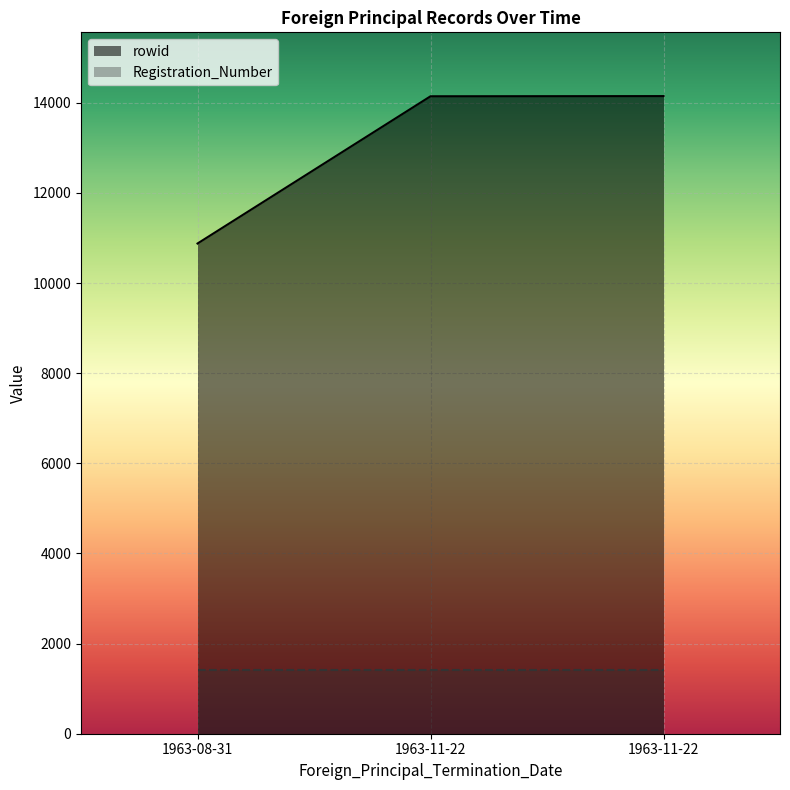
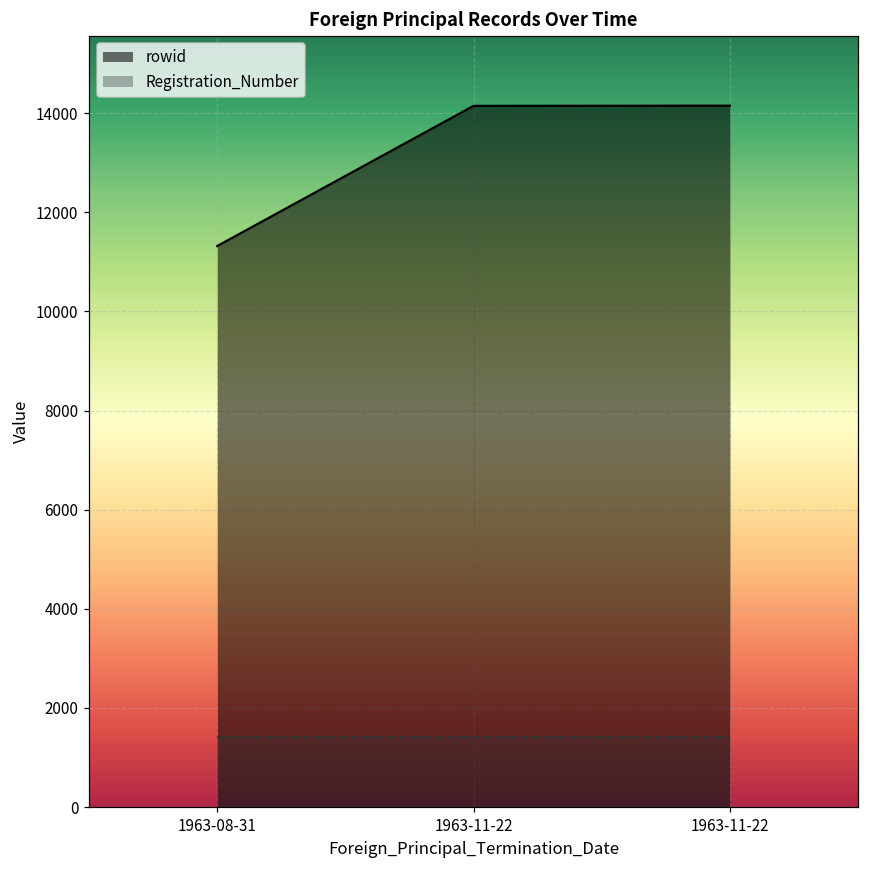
rowid, 1963-08-31: 10900 -> 11300
